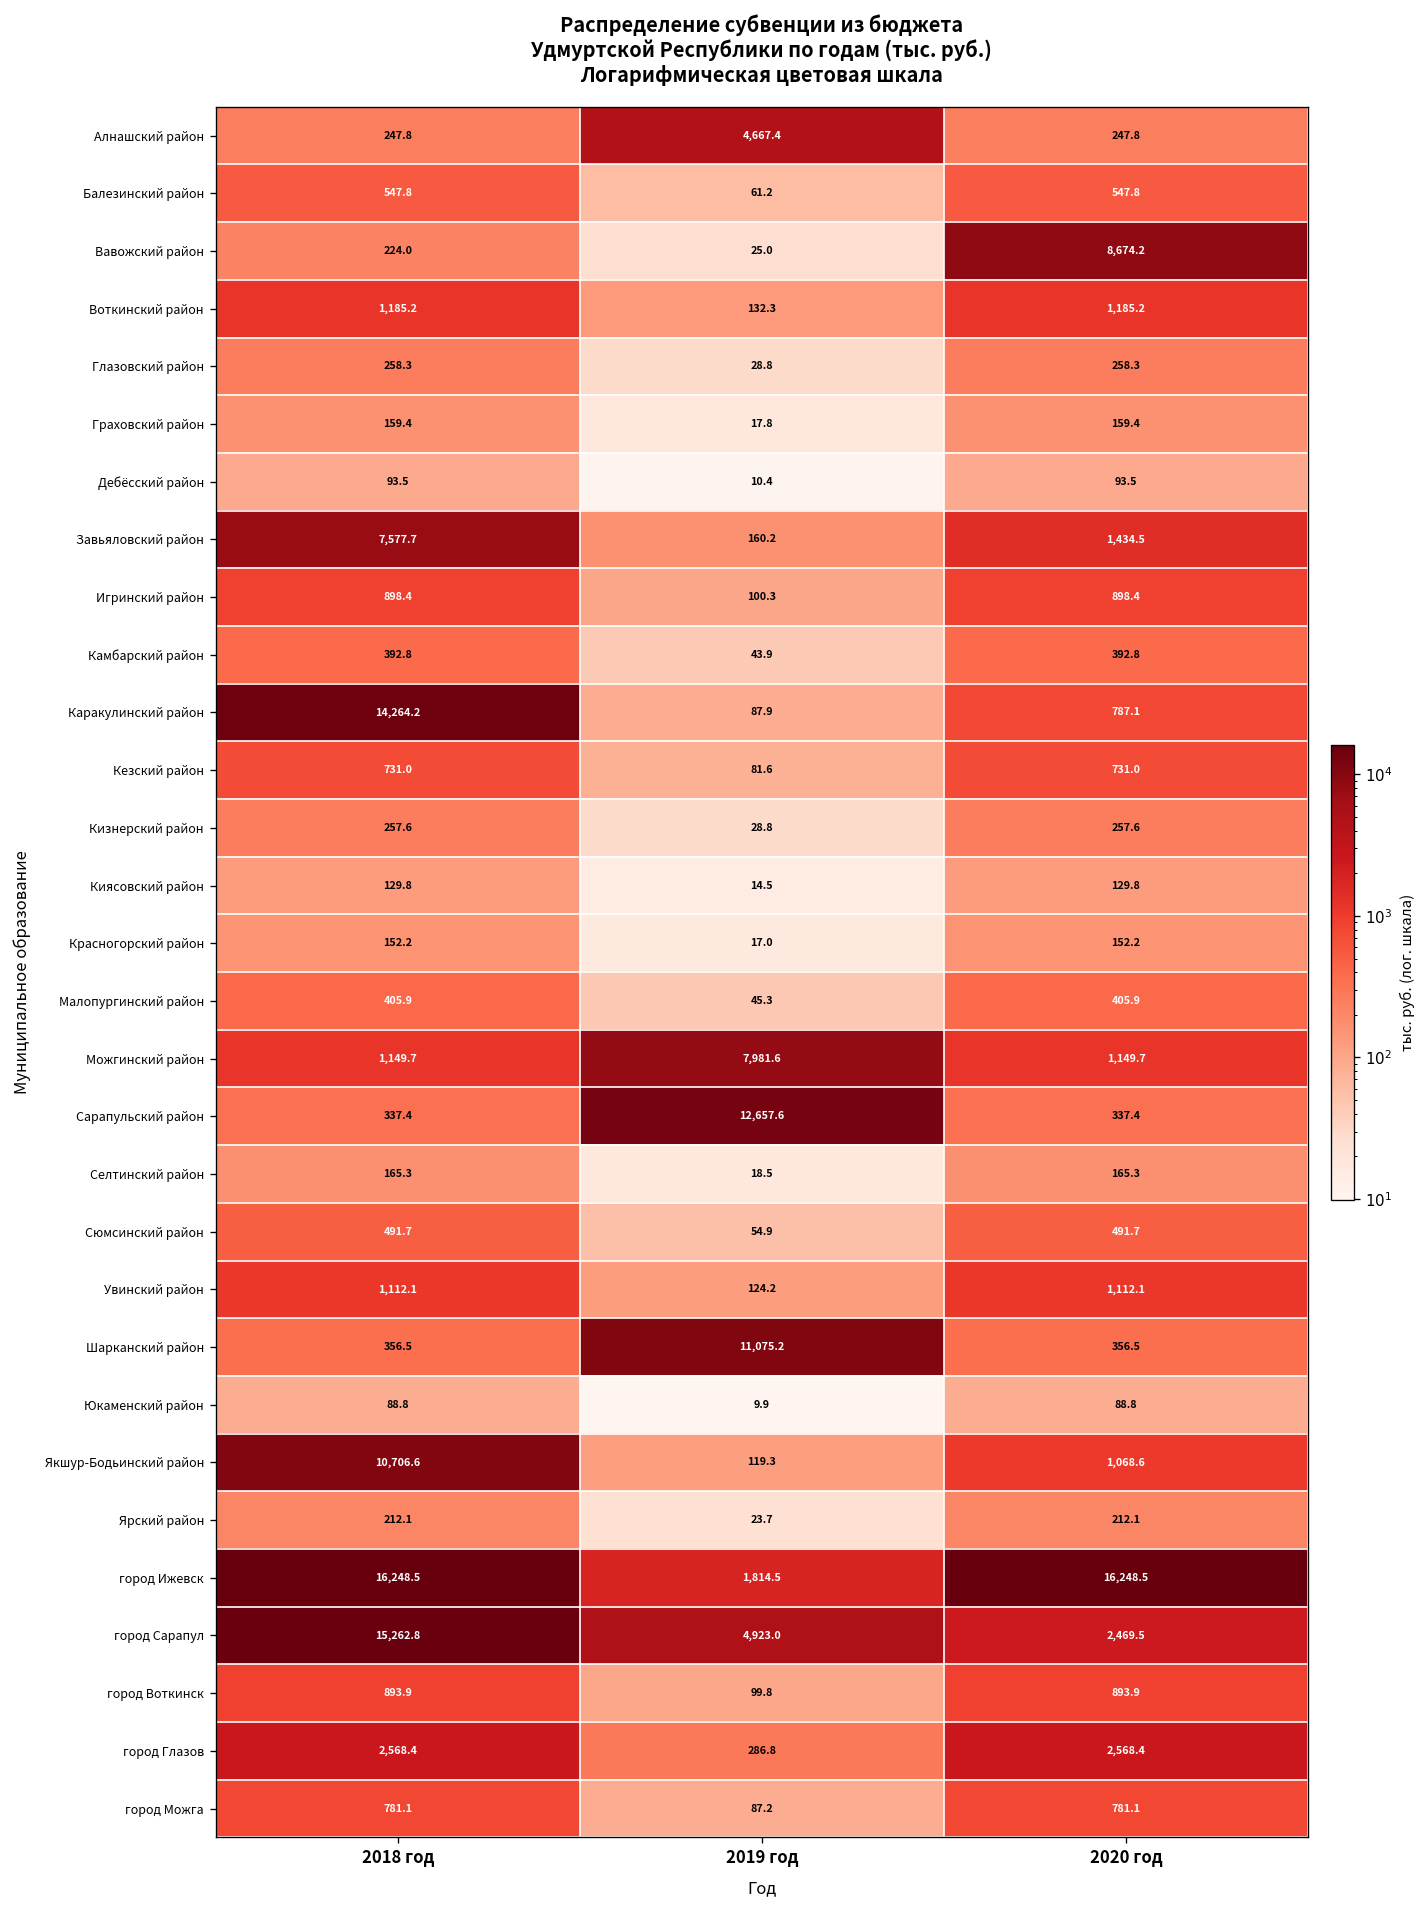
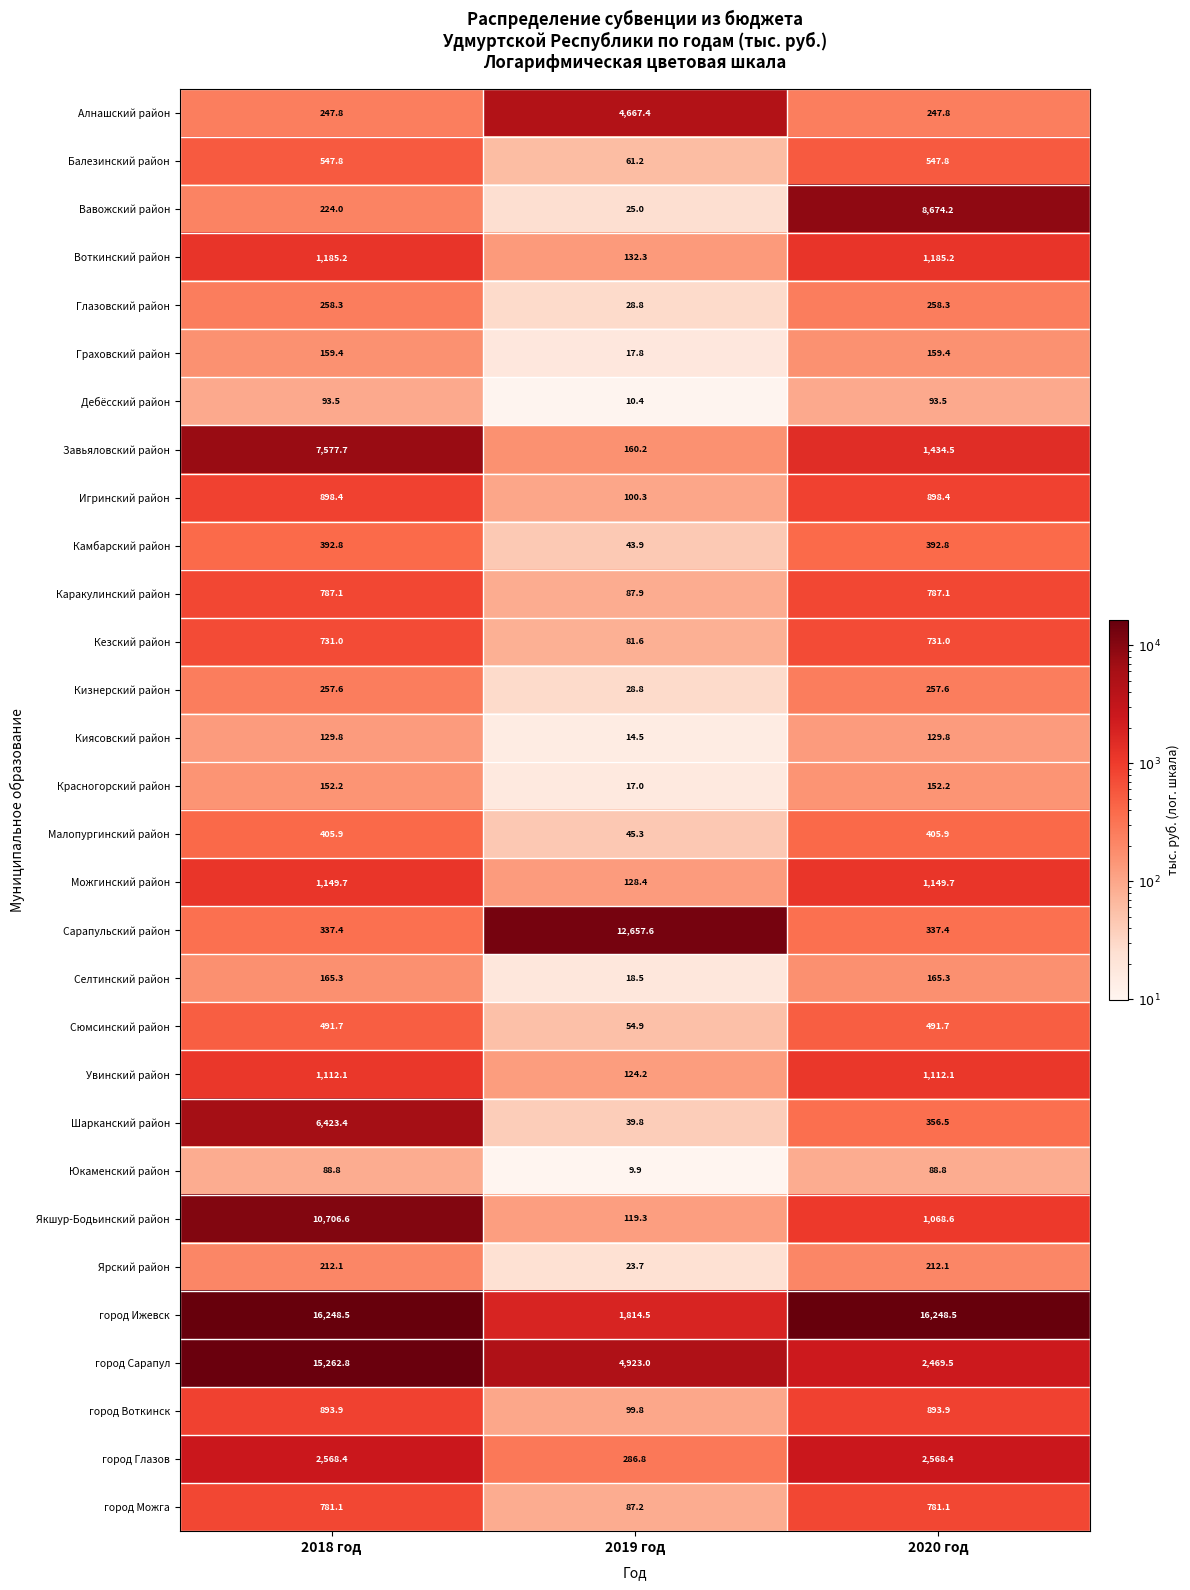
Каракулинский район, 2018 год: 14,264.2 -> 787.1
Можгинский район, 2019 год: 7,981.6 -> 128.4
Шарканский район, 2018 год: 356.5 -> 6,423.4
Шарканский район, 2019 год: 11,075.2 -> 39.8
